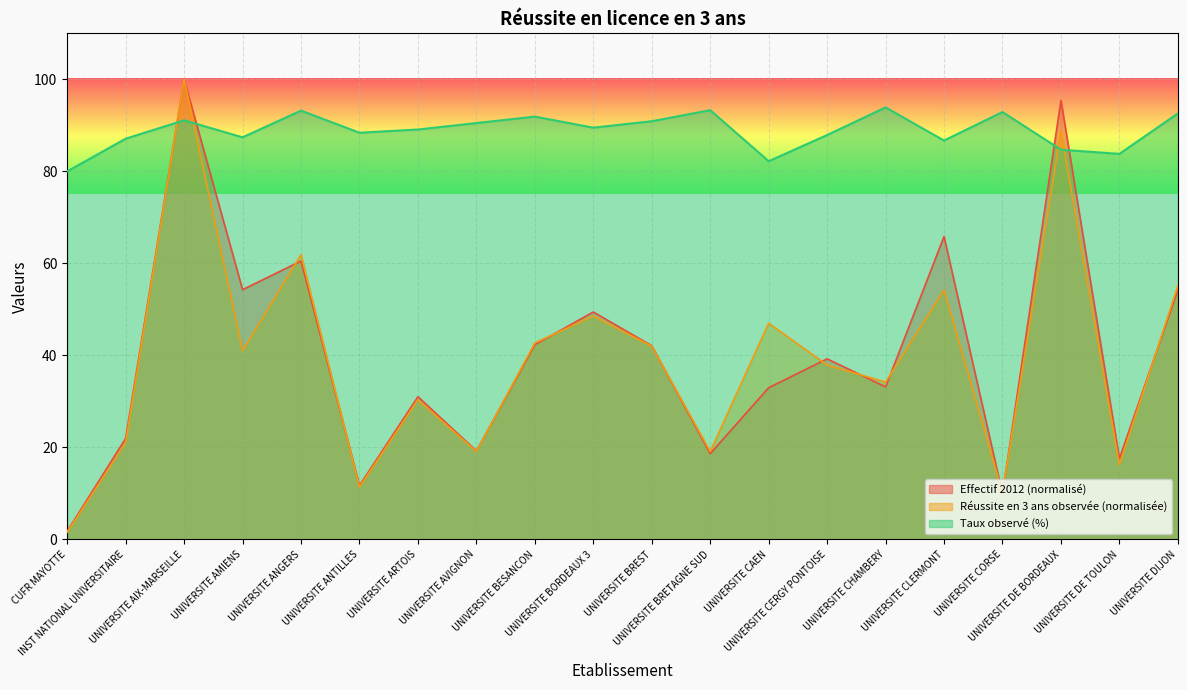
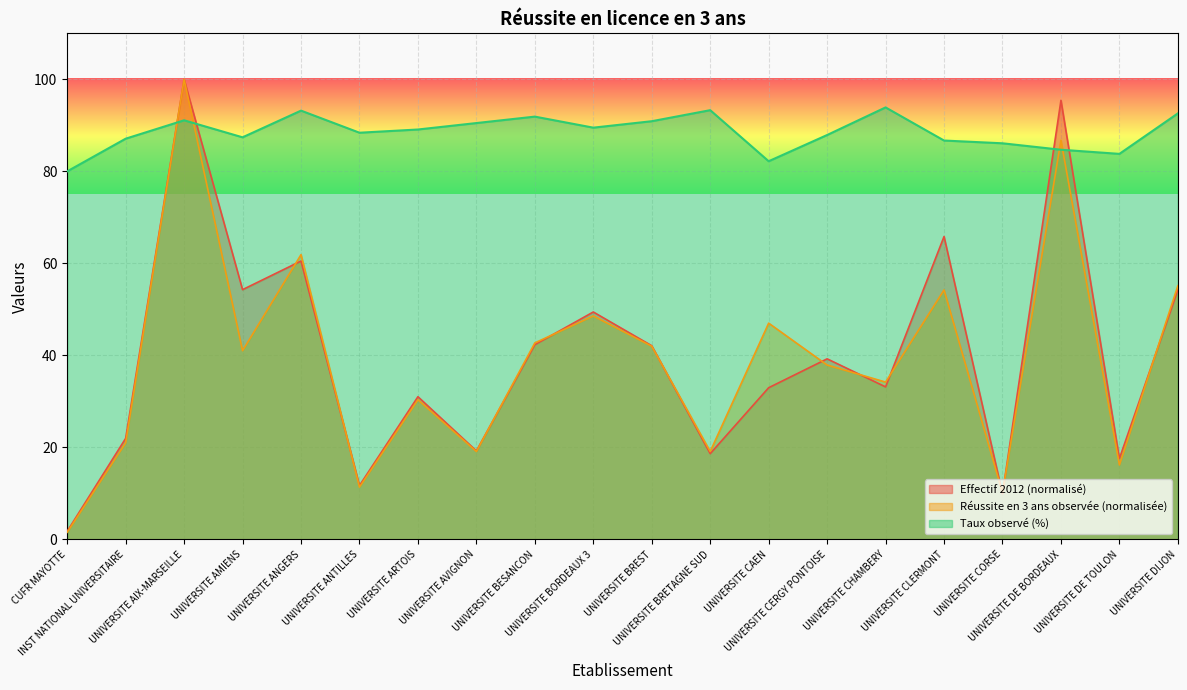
Taux observé (%), UNIVERSITE CORSE: 93 -> 86
Réussite en 3 ans observée (normalisée), UNIVERSITE DE BORDEAUX: 89 -> 87
